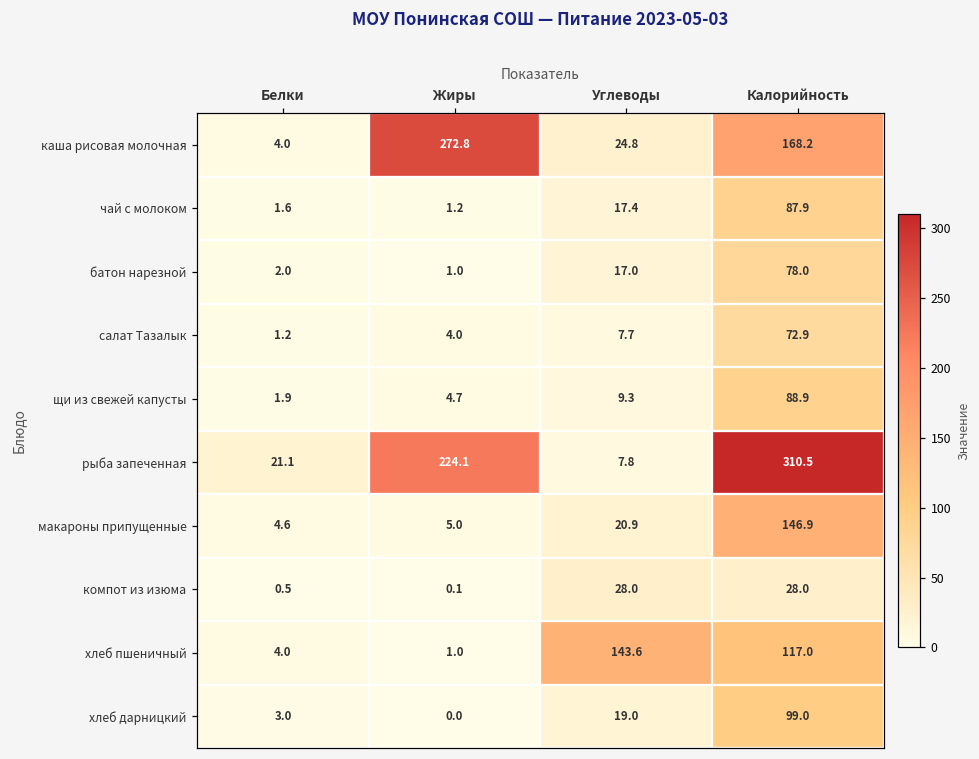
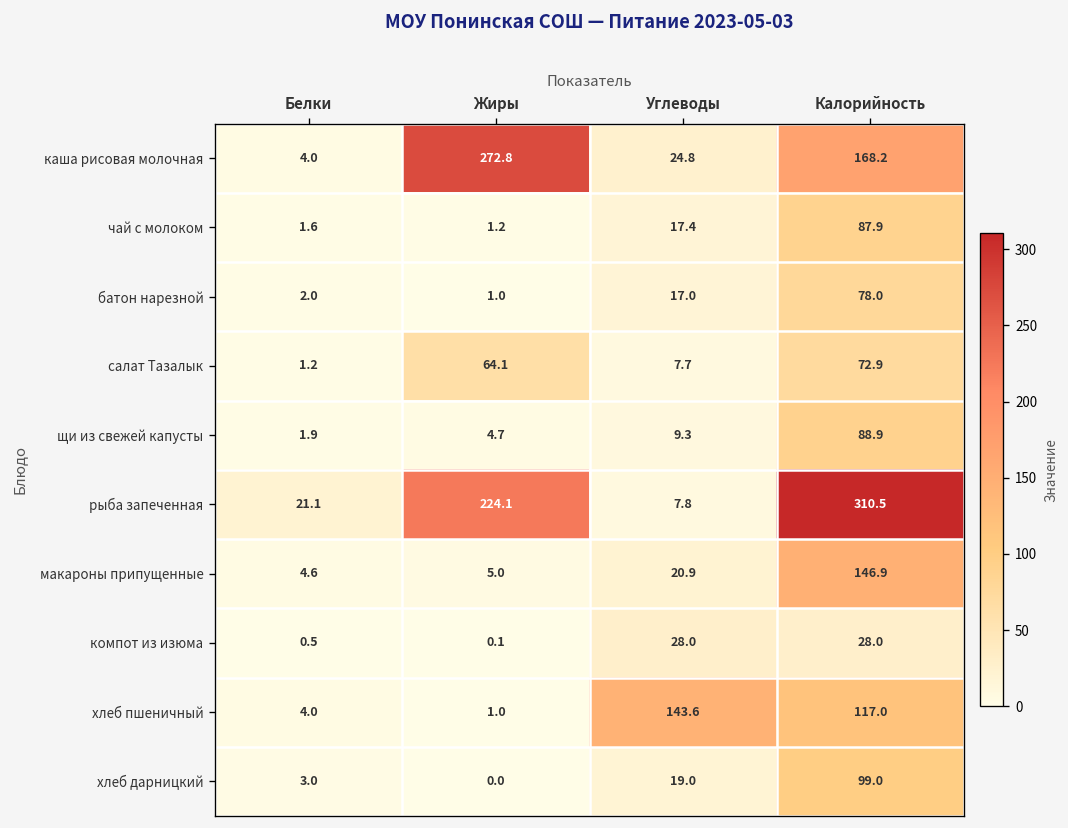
салат Тазалык, Жиры: 4.0 -> 64.1
